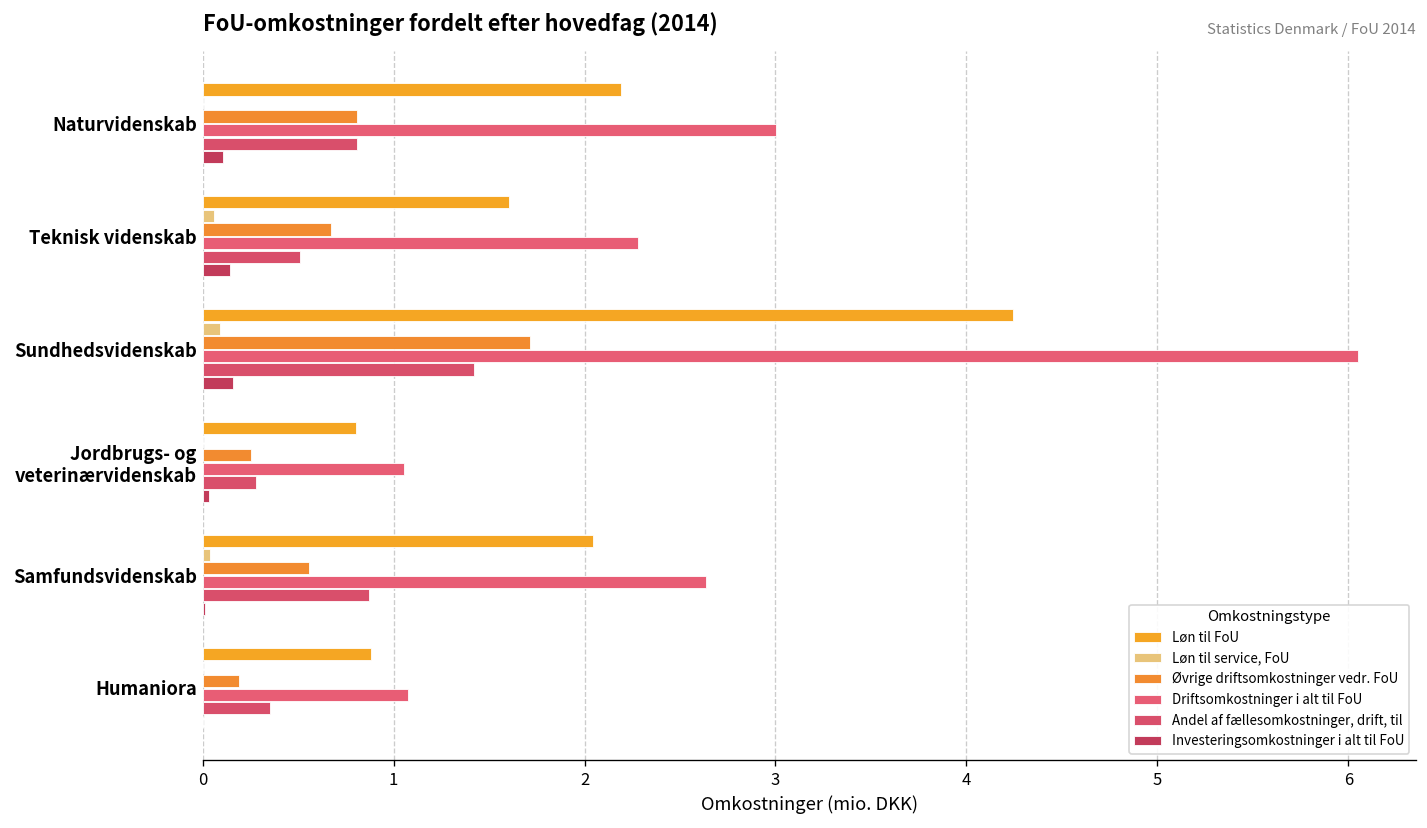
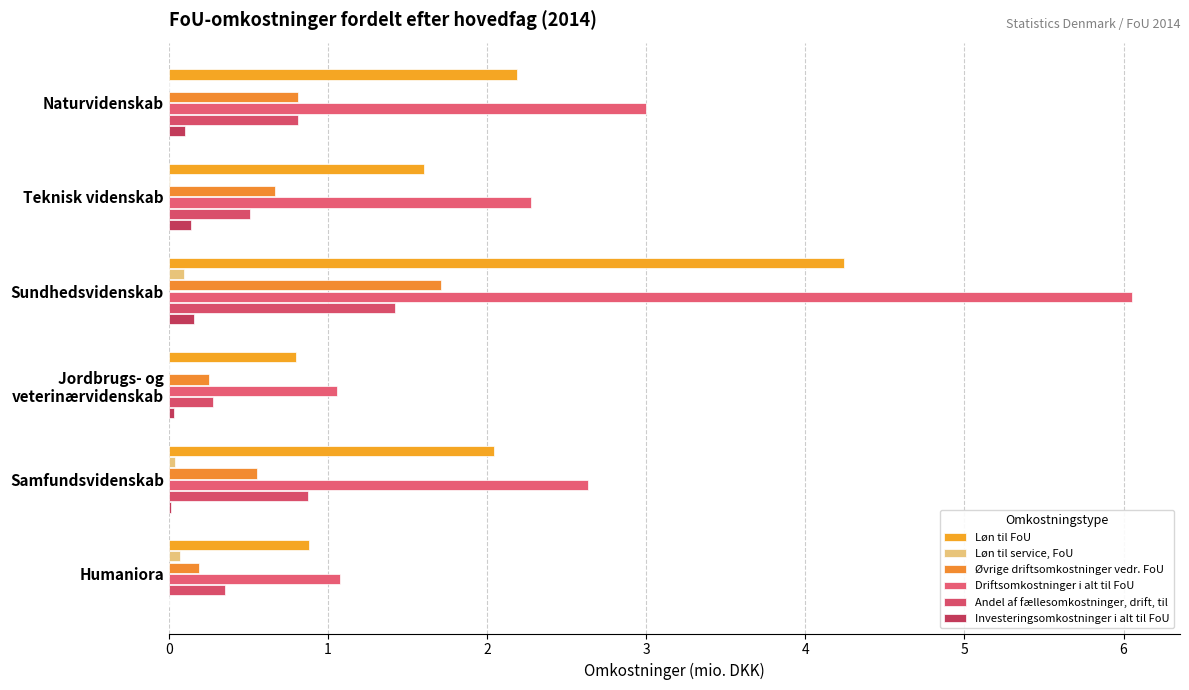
Løn til service, FoU, Teknisk videnskab: 0.06 -> 0.01
Løn til service, FoU, Humaniora: 0.00 -> 0.07
